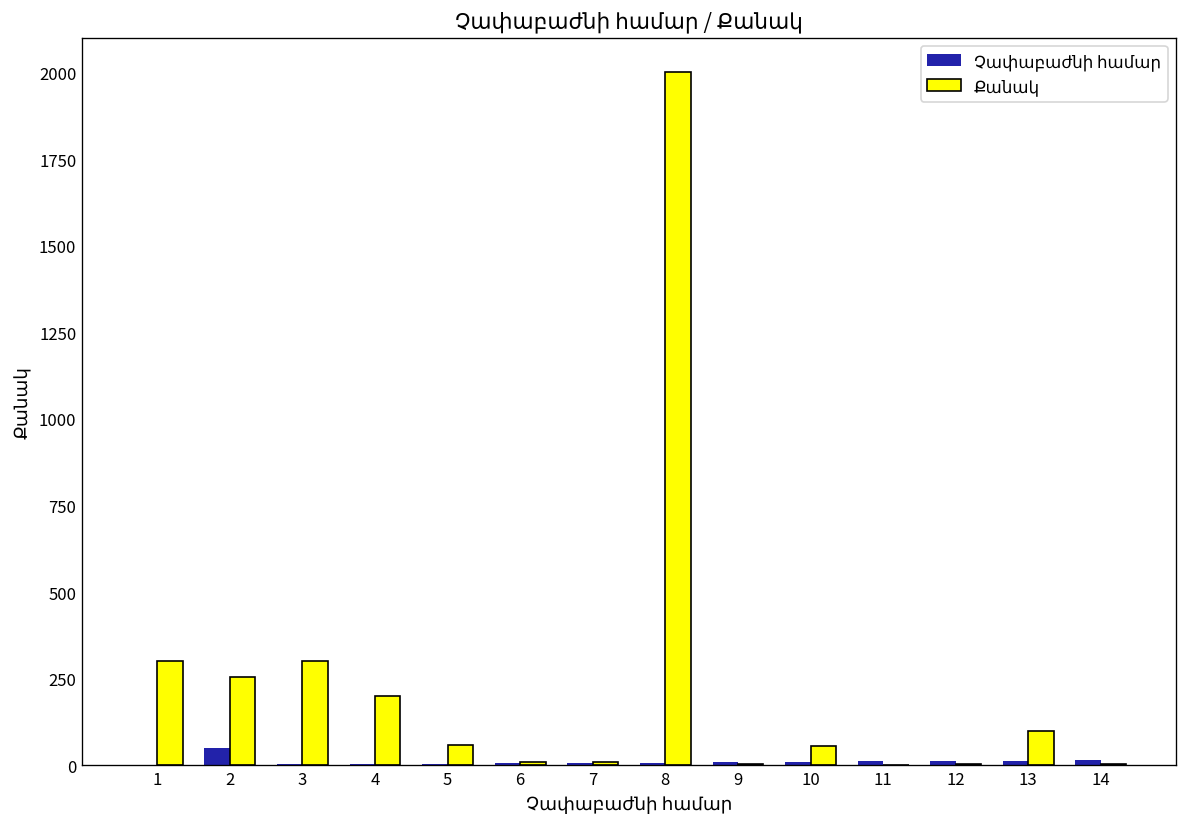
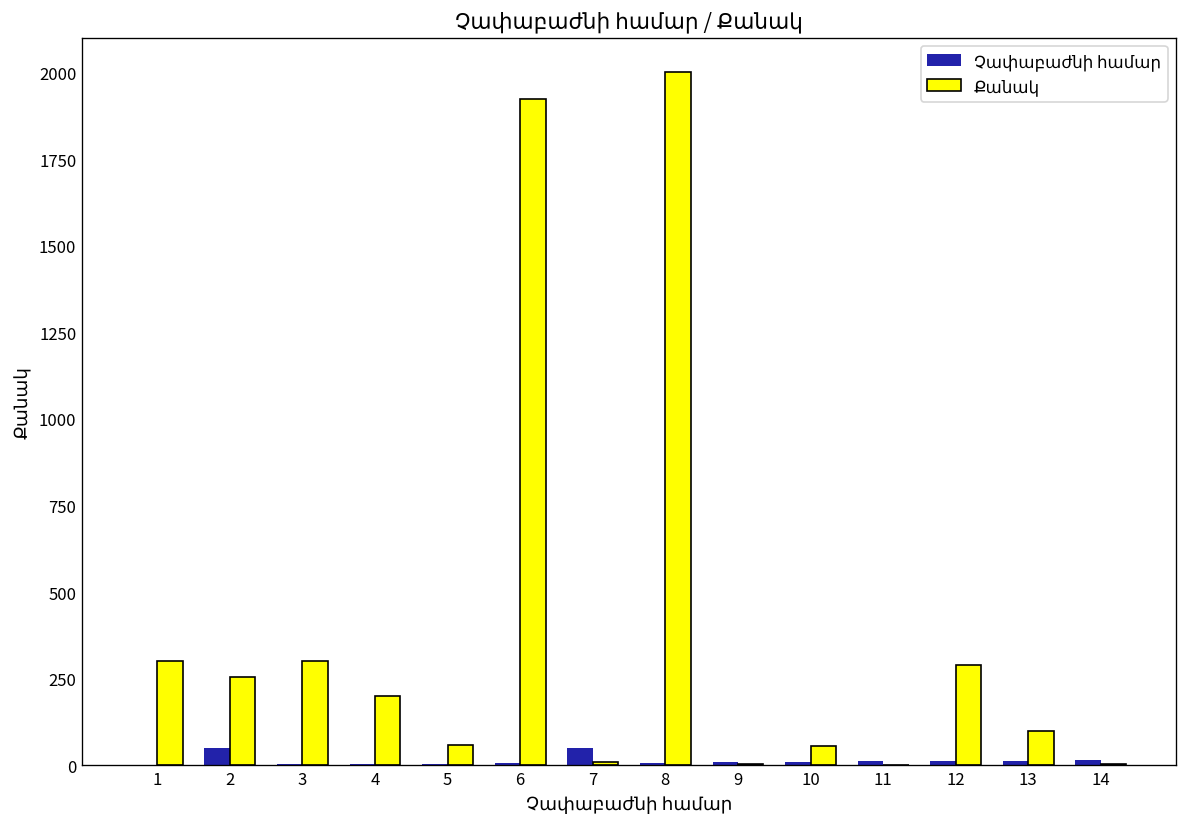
Քանակ, 6: 10 -> 1920
Չափաբաժնի համար, 7: 10 -> 50
Քանակ, 12: 10 -> 290
